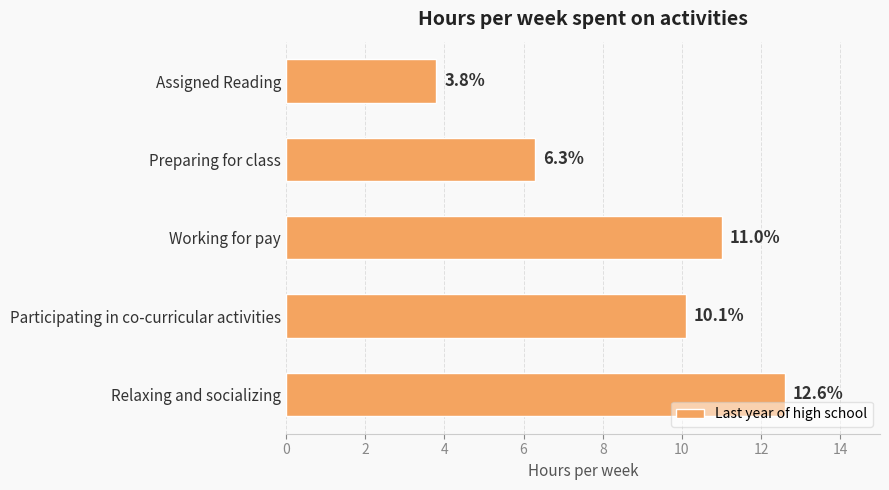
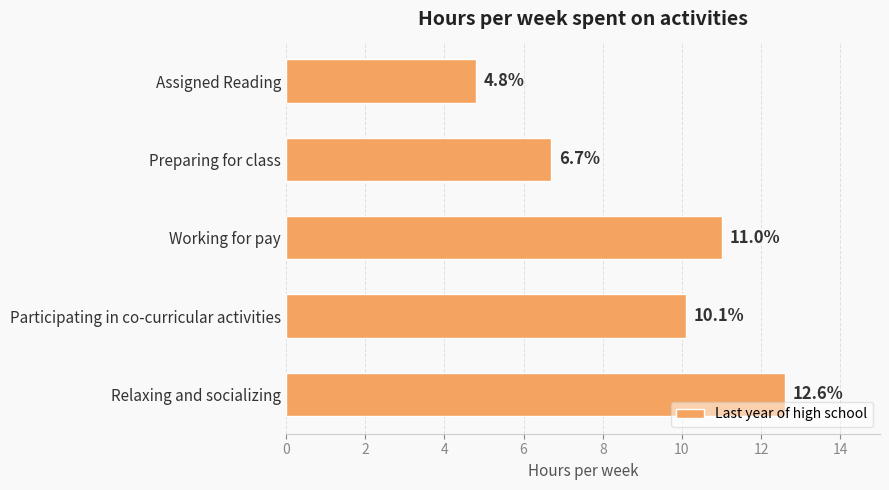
Assigned Reading: 3.8% -> 4.8%
Preparing for class: 6.3% -> 6.7%
